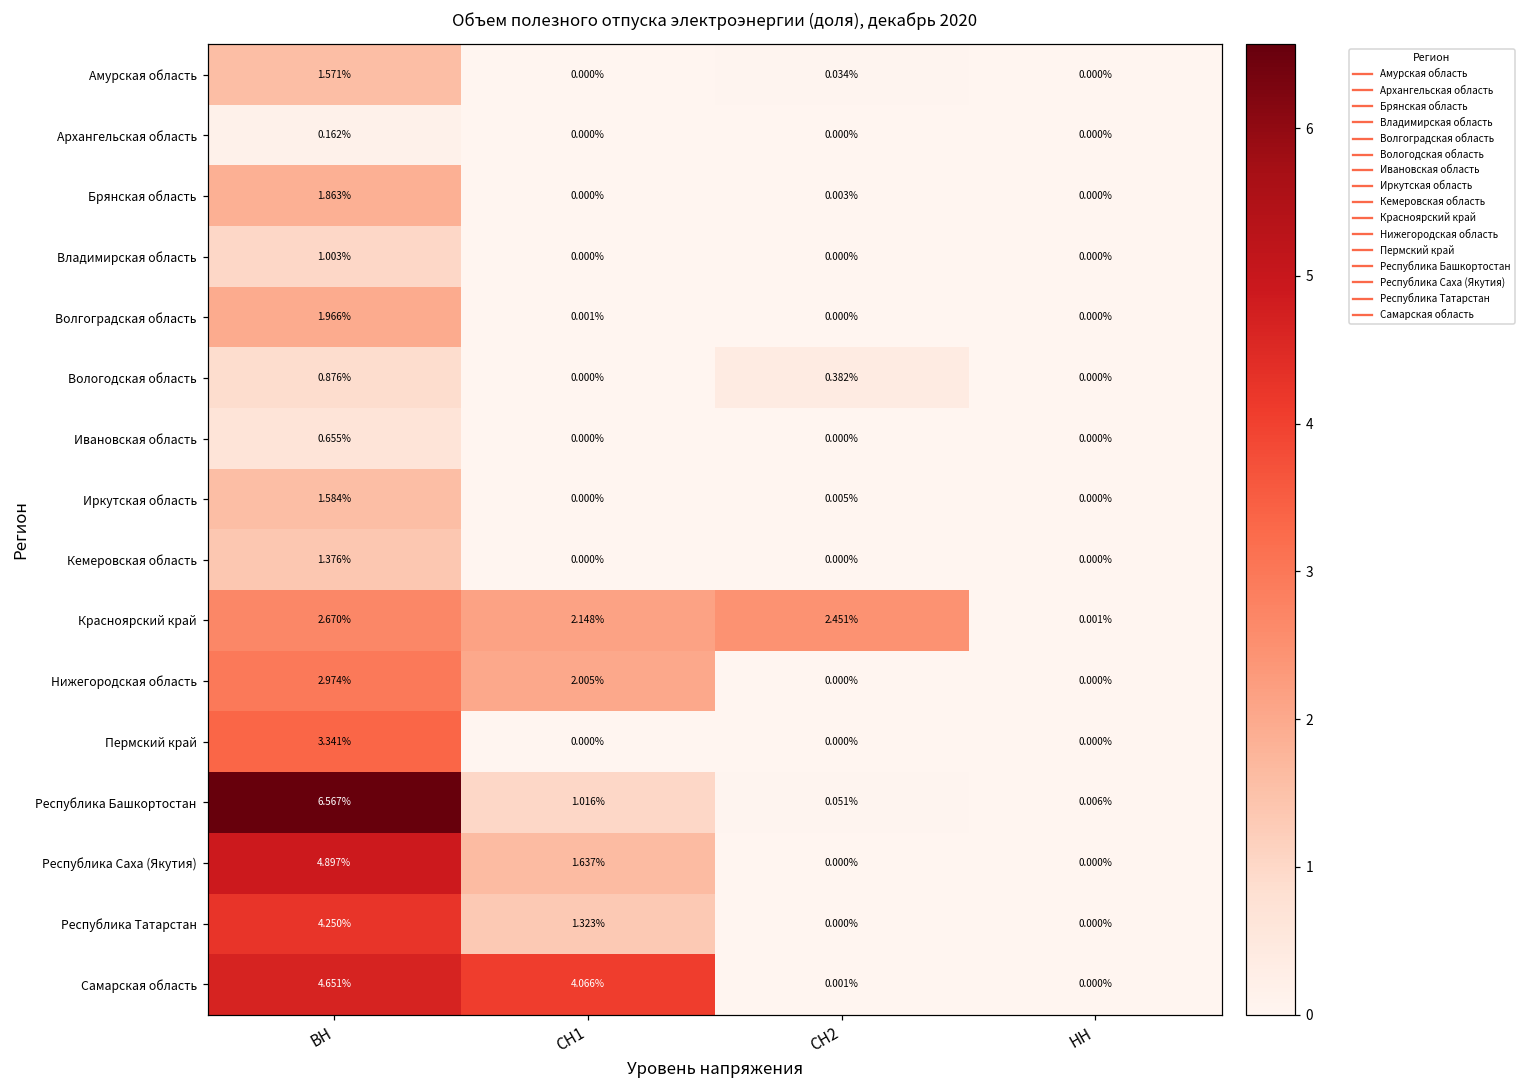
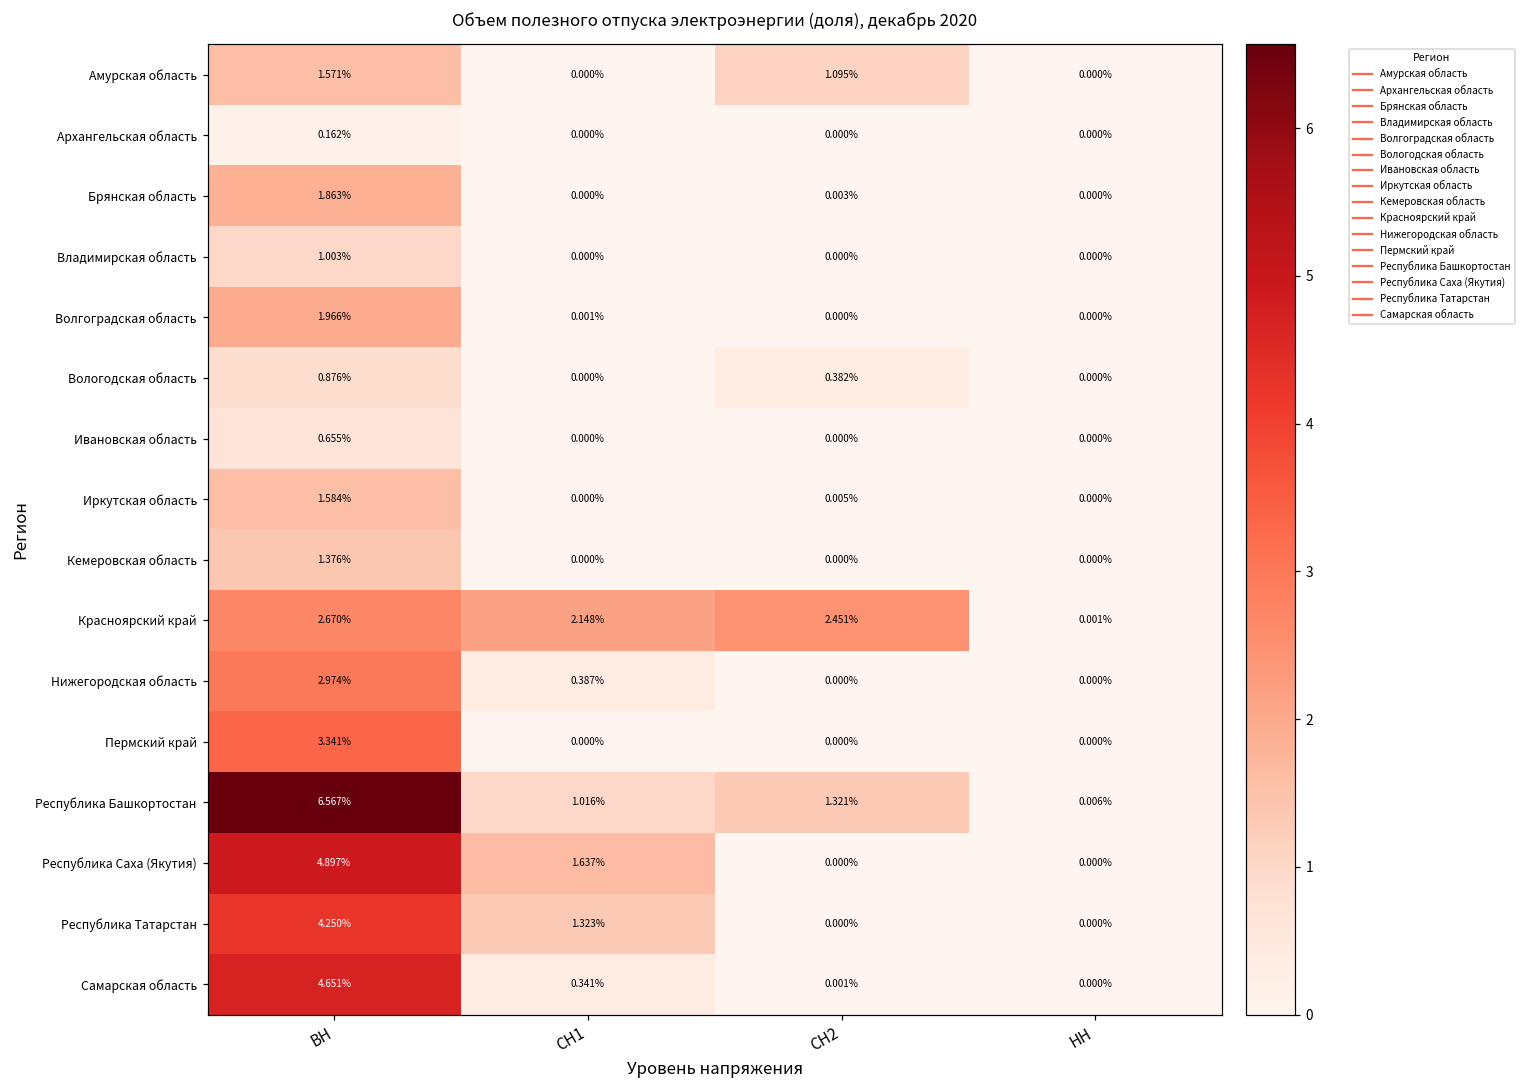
Амурская область, СН2: 0.034% -> 1.095%
Нижегородская область, СН1: 2.005% -> 0.387%
Республика Башкортостан, СН2: 0.051% -> 1.321%
Самарская область, СН1: 4.066% -> 0.341%
